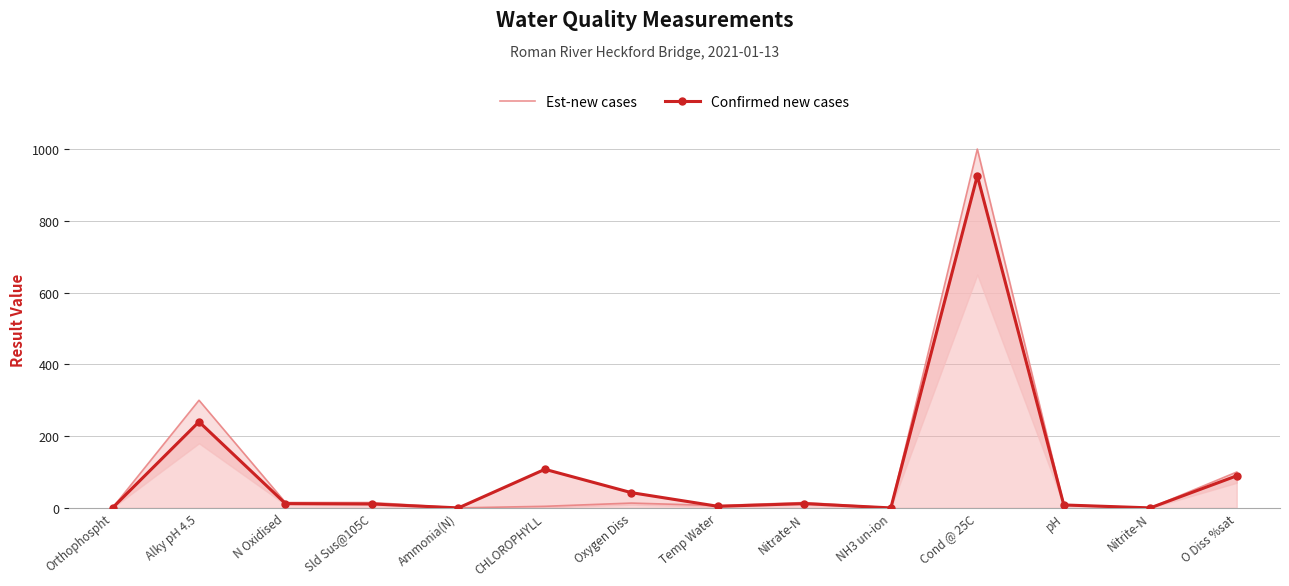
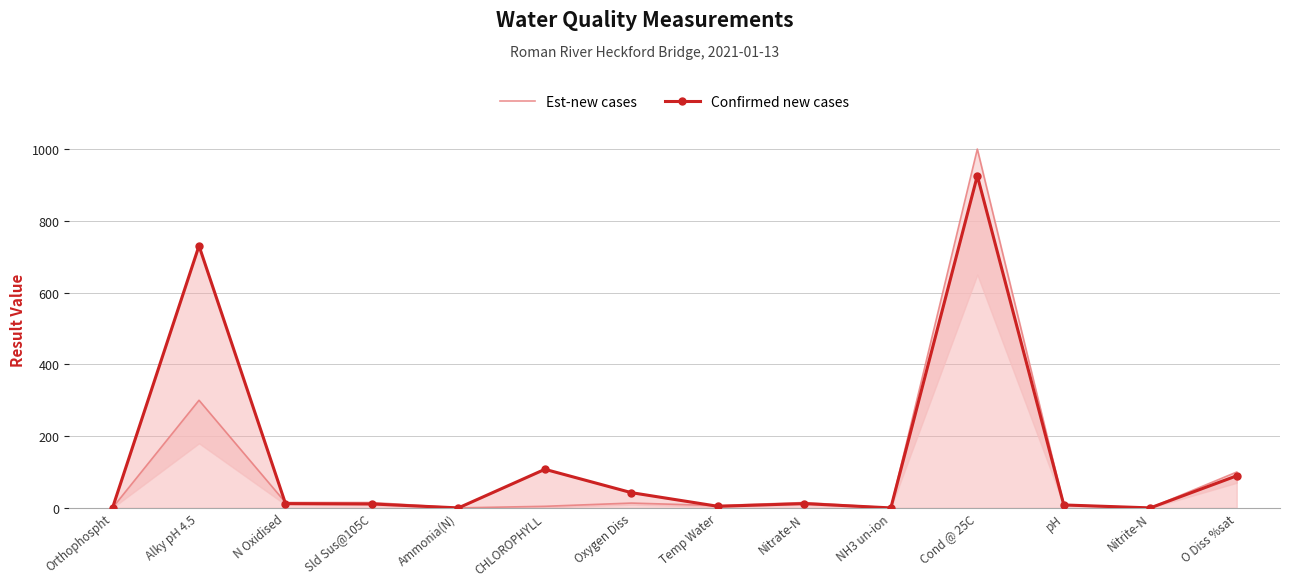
Confirmed new cases, Alky pH 4.5: 240 -> 730
